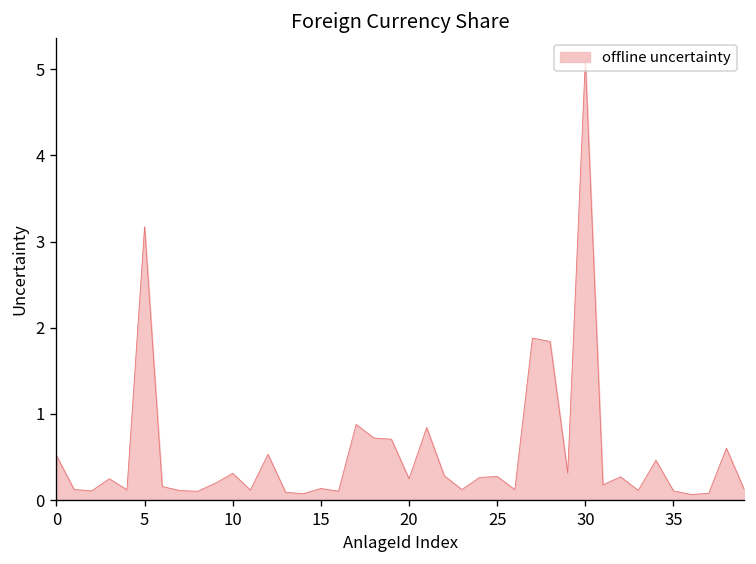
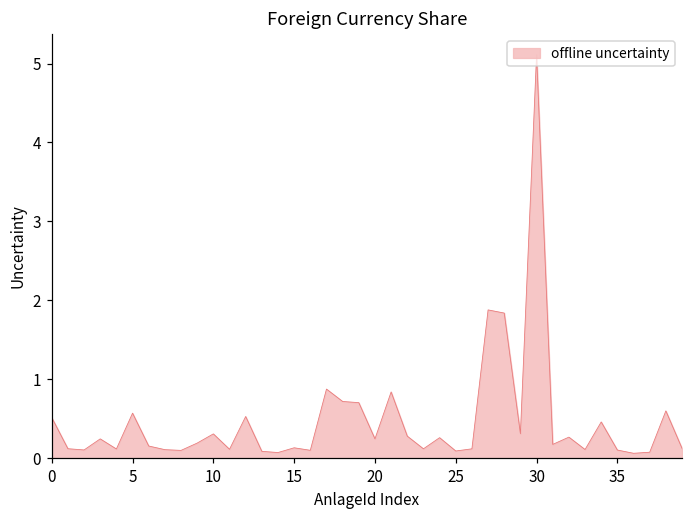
5: 3.2 -> 0.6
25: 0.3 -> 0.1
